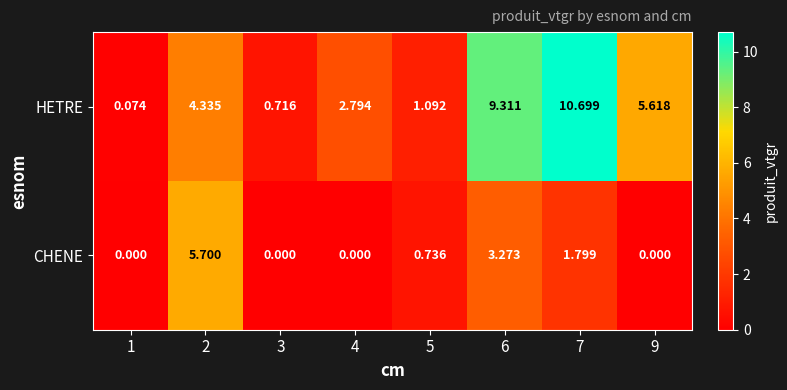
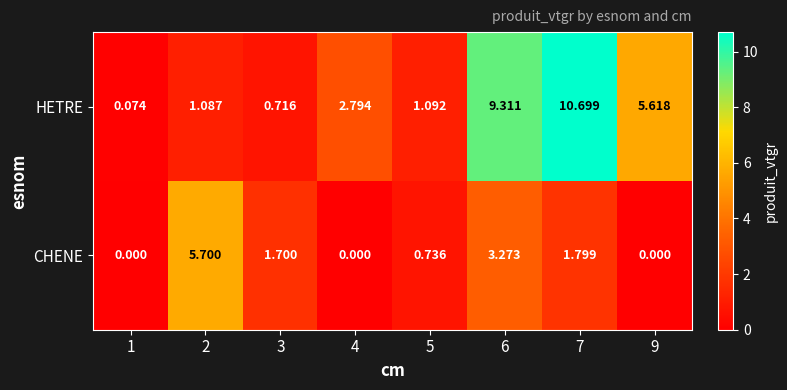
HETRE, 2: 4.335 -> 1.087
CHENE, 3: 0.000 -> 1.700
